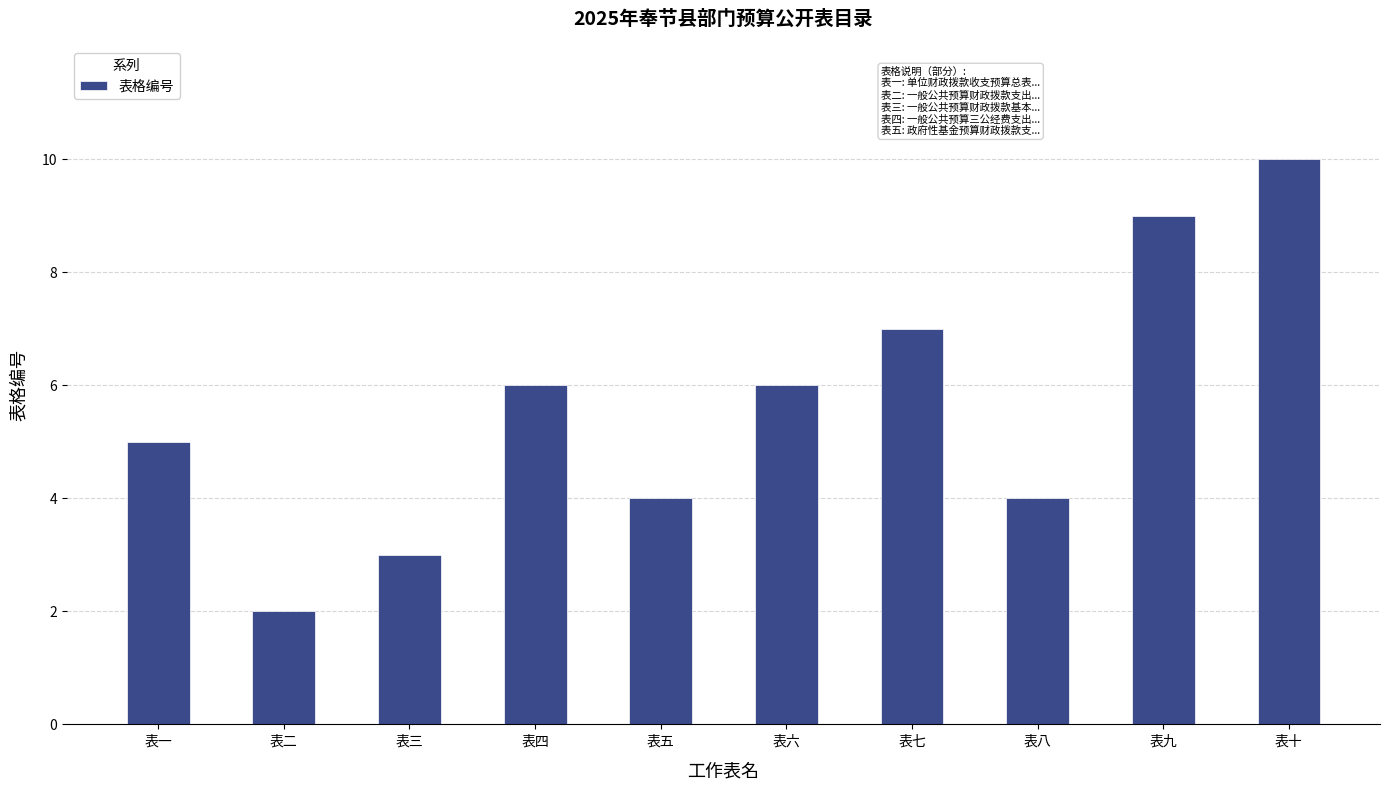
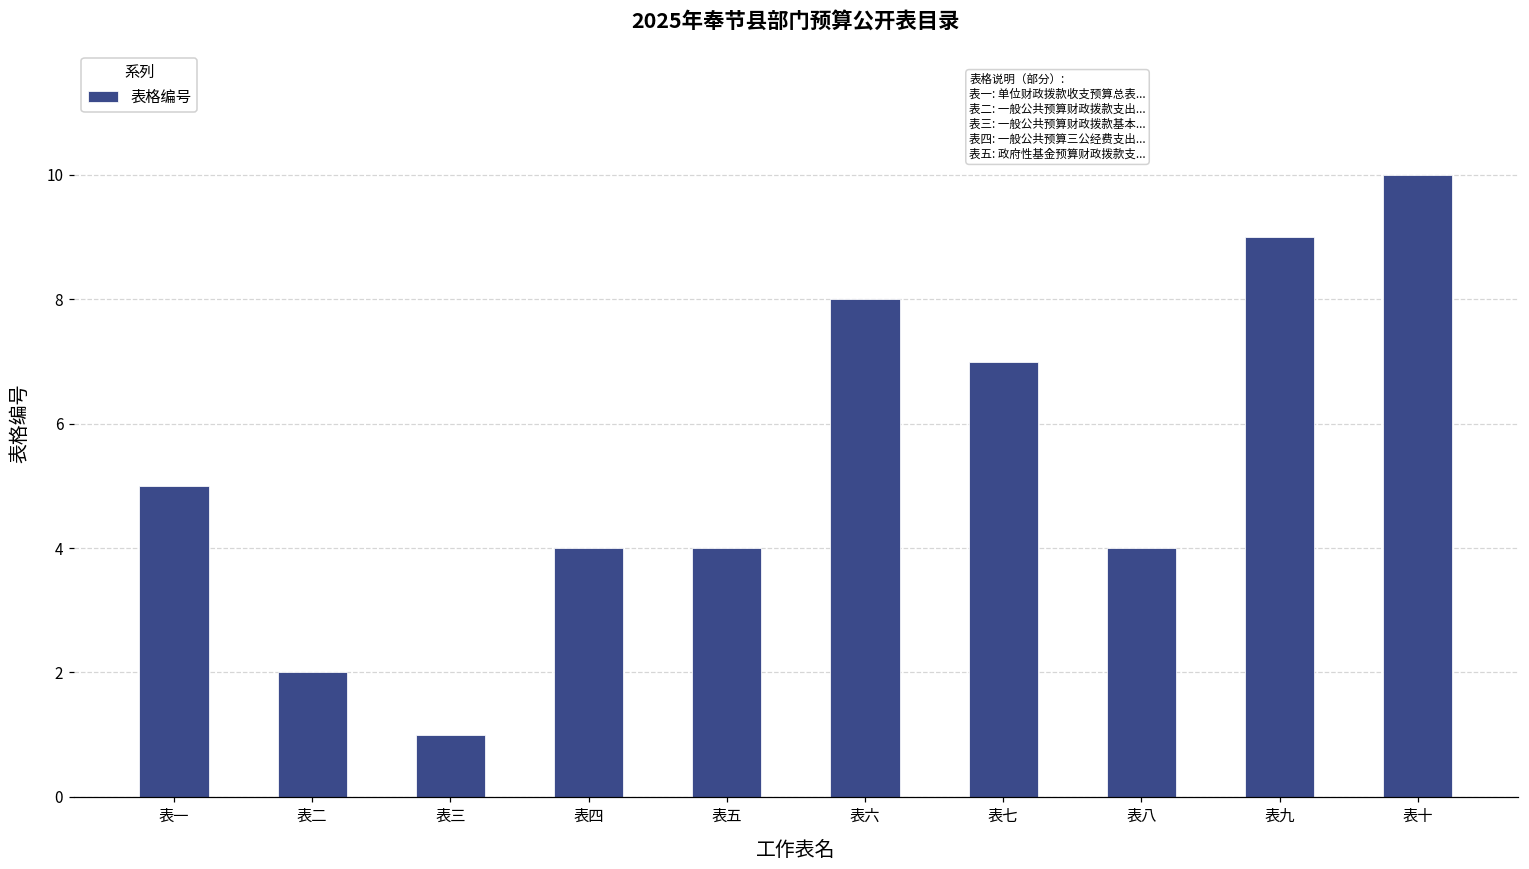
表三: 3 -> 1
表四: 6 -> 4
表六: 6 -> 8
